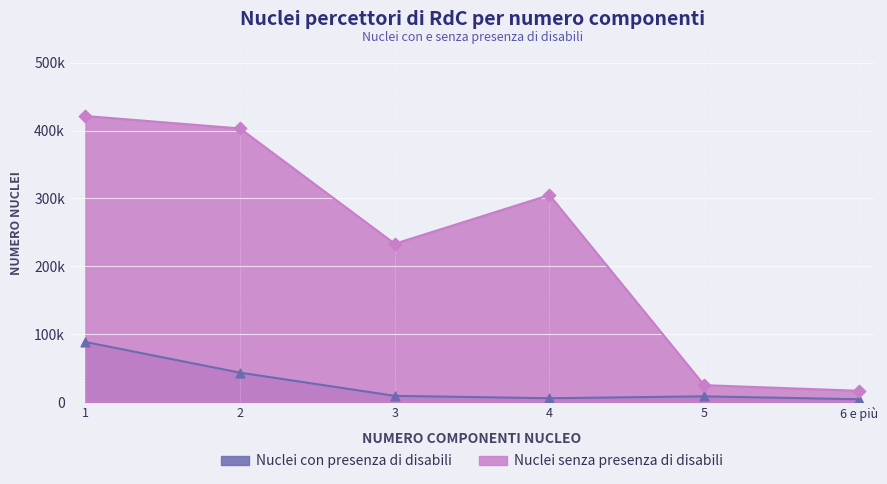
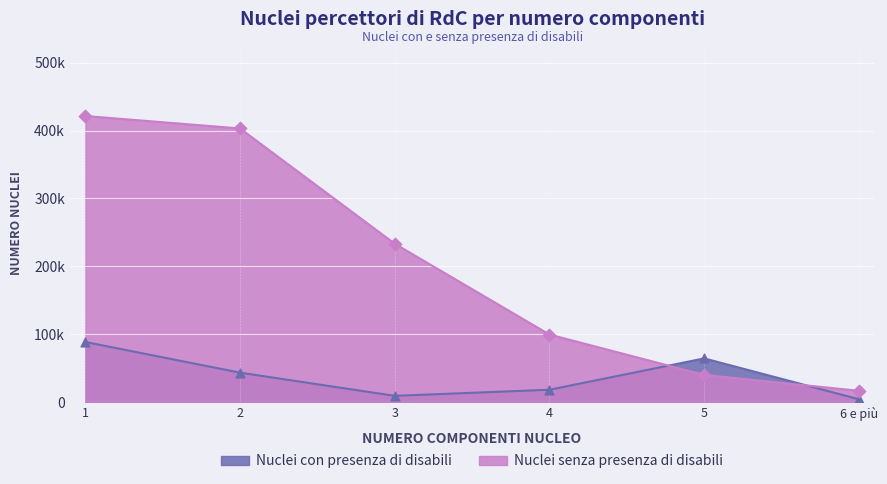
Nuclei con presenza di disabili, 4: 10000 -> 20000
Nuclei senza presenza di disabili, 4: 310000 -> 100000
Nuclei con presenza di disabili, 5: 10000 -> 60000
Nuclei senza presenza di disabili, 5: 30000 -> 40000
